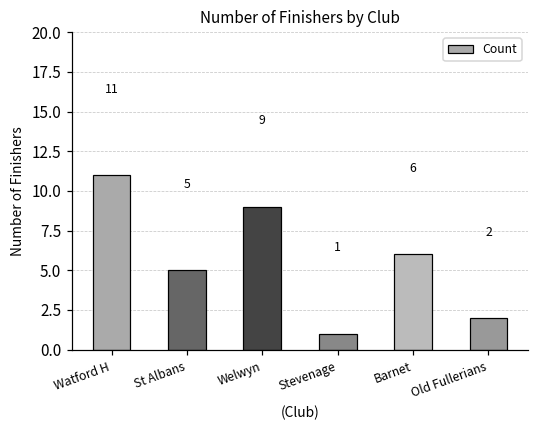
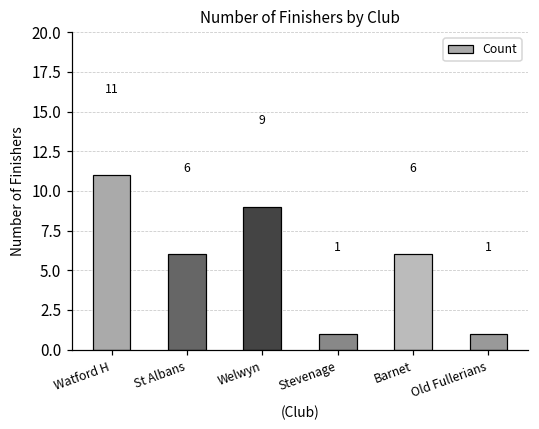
St Albans: 5 -> 6
Old Fullerians: 2 -> 1
